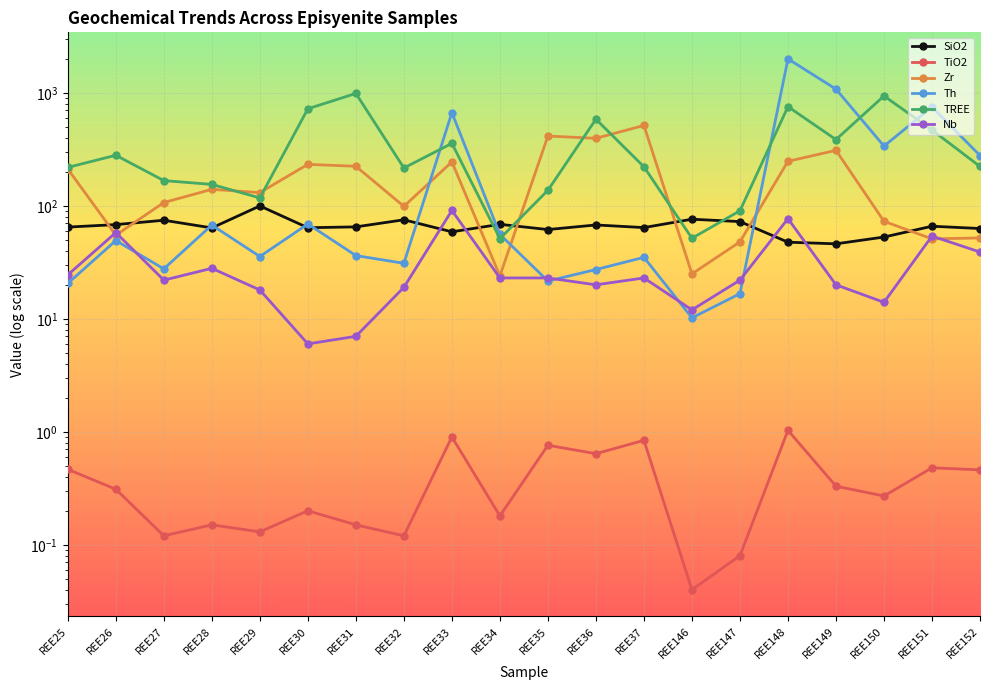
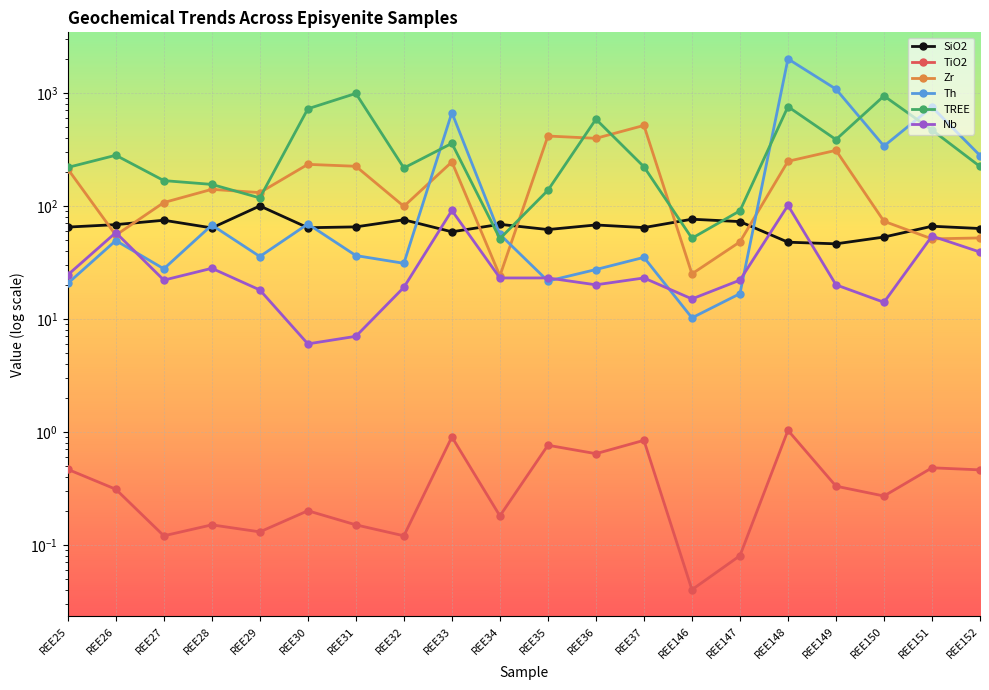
Nb, REE146: 12 -> 15
Nb, REE148: 80 -> 100
